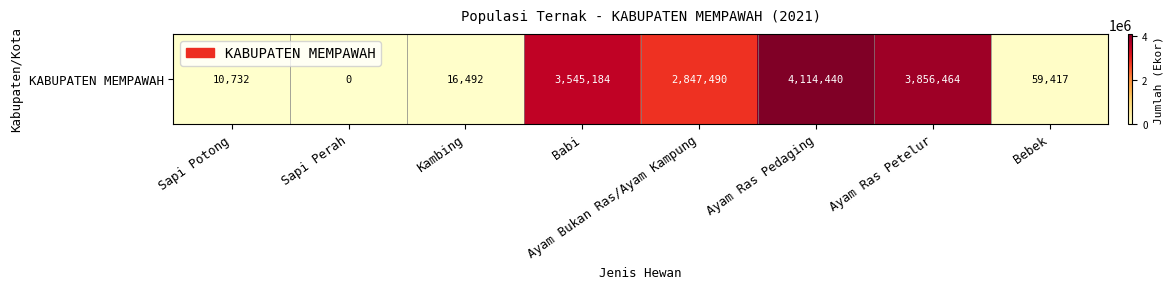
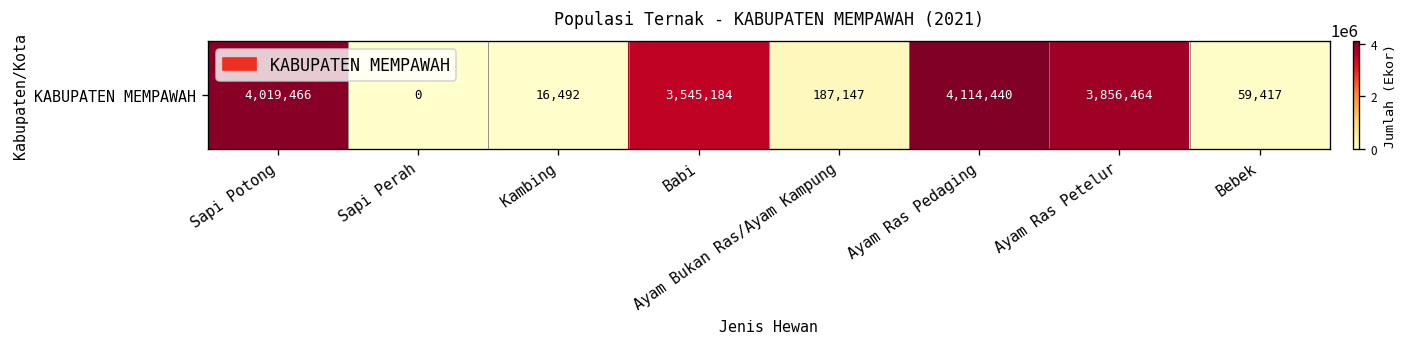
KABUPATEN MEMPAWAH, Sapi Potong: 10,732 -> 4,019,466
KABUPATEN MEMPAWAH, Ayam Bukan Ras/Ayam Kampung: 2,847,490 -> 187,147
